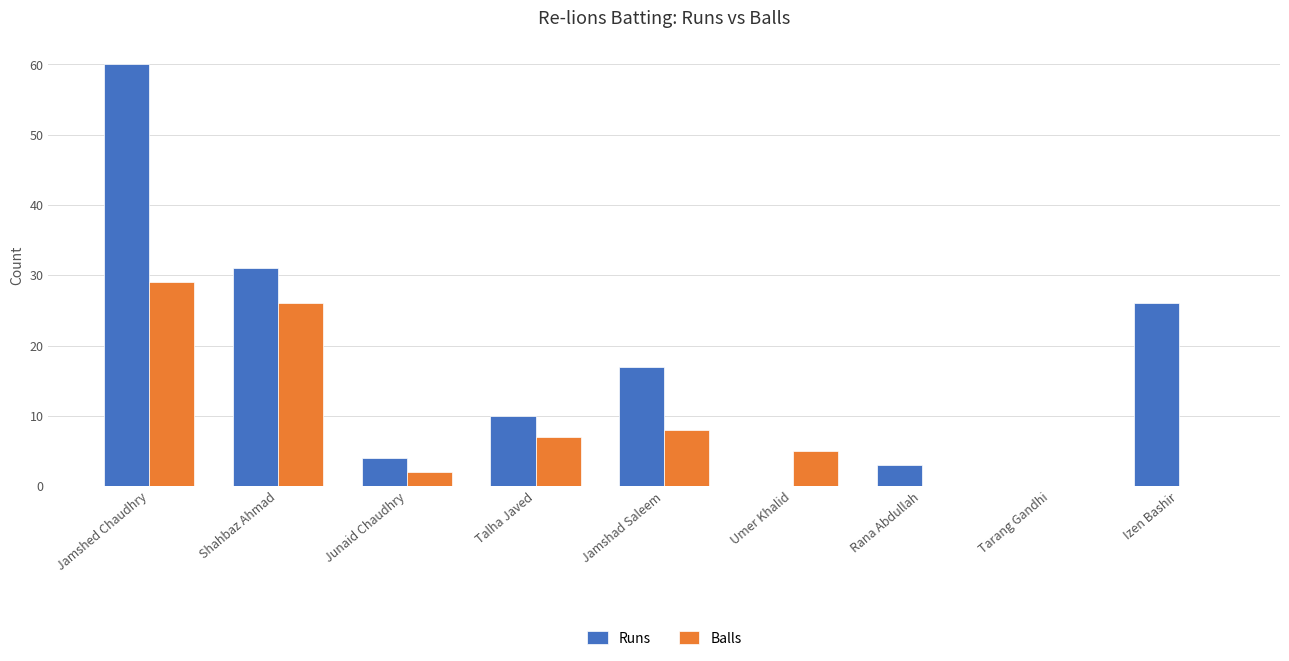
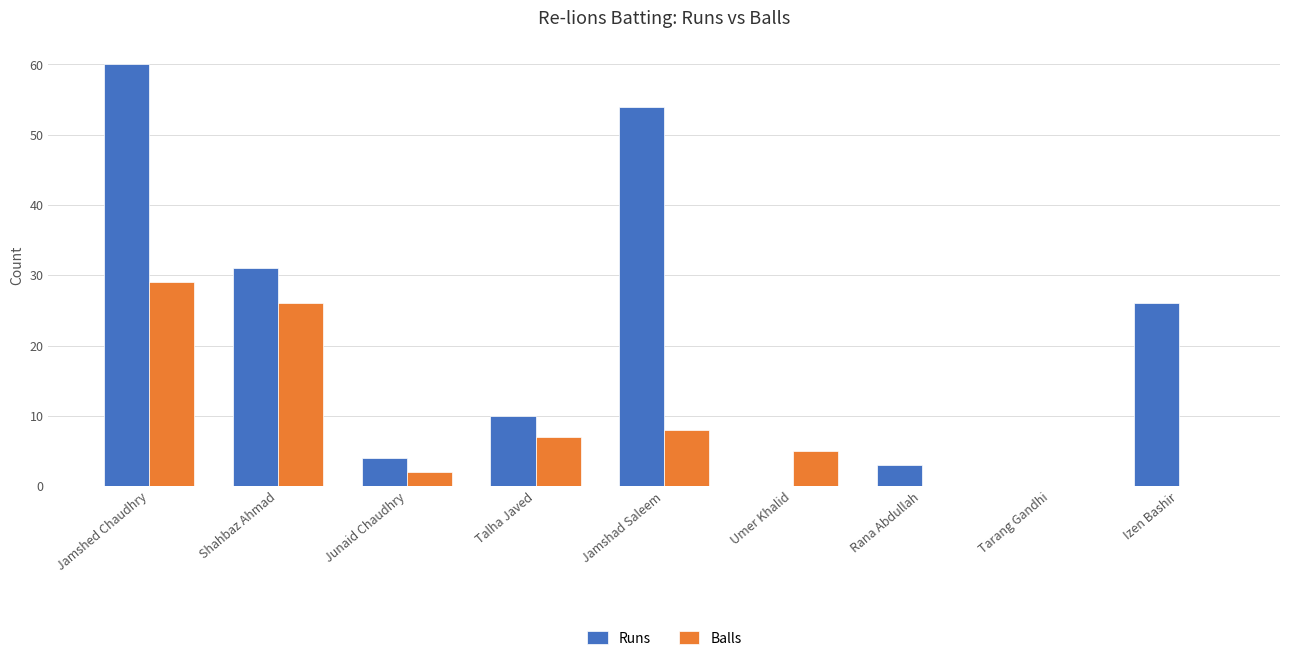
Runs, Jamshad Saleem: 17 -> 54
